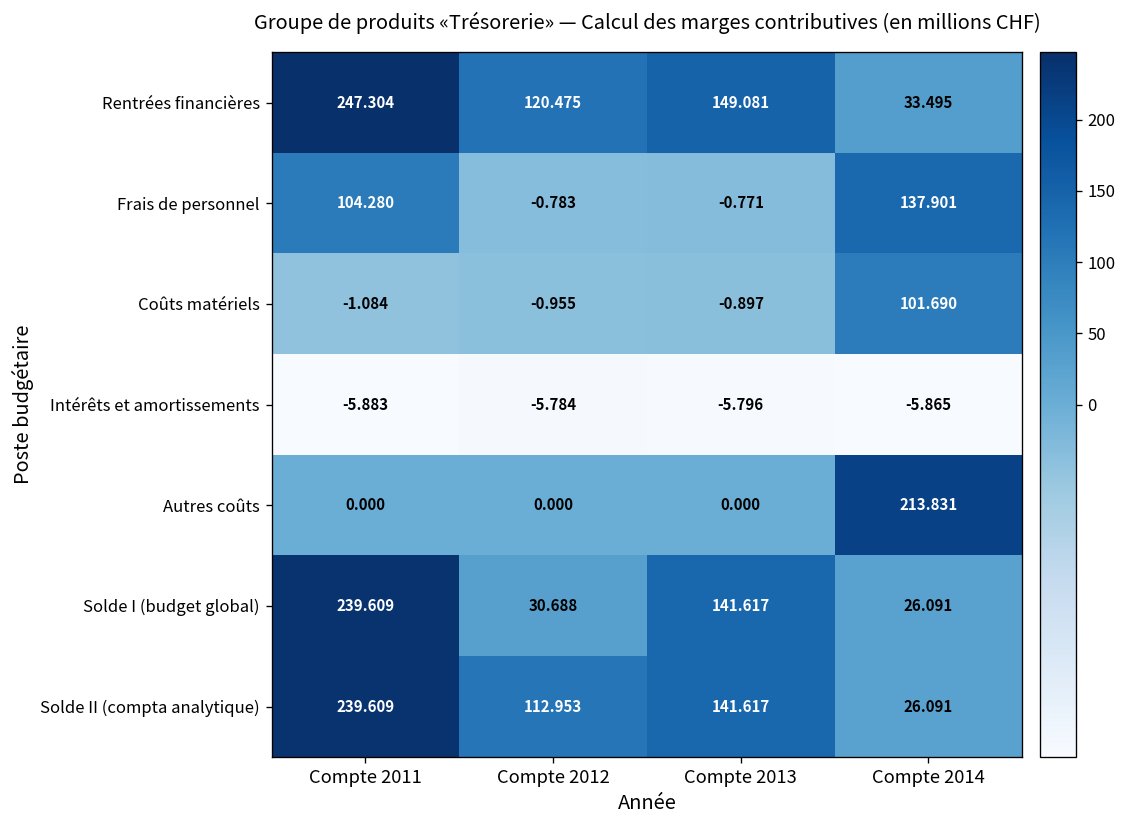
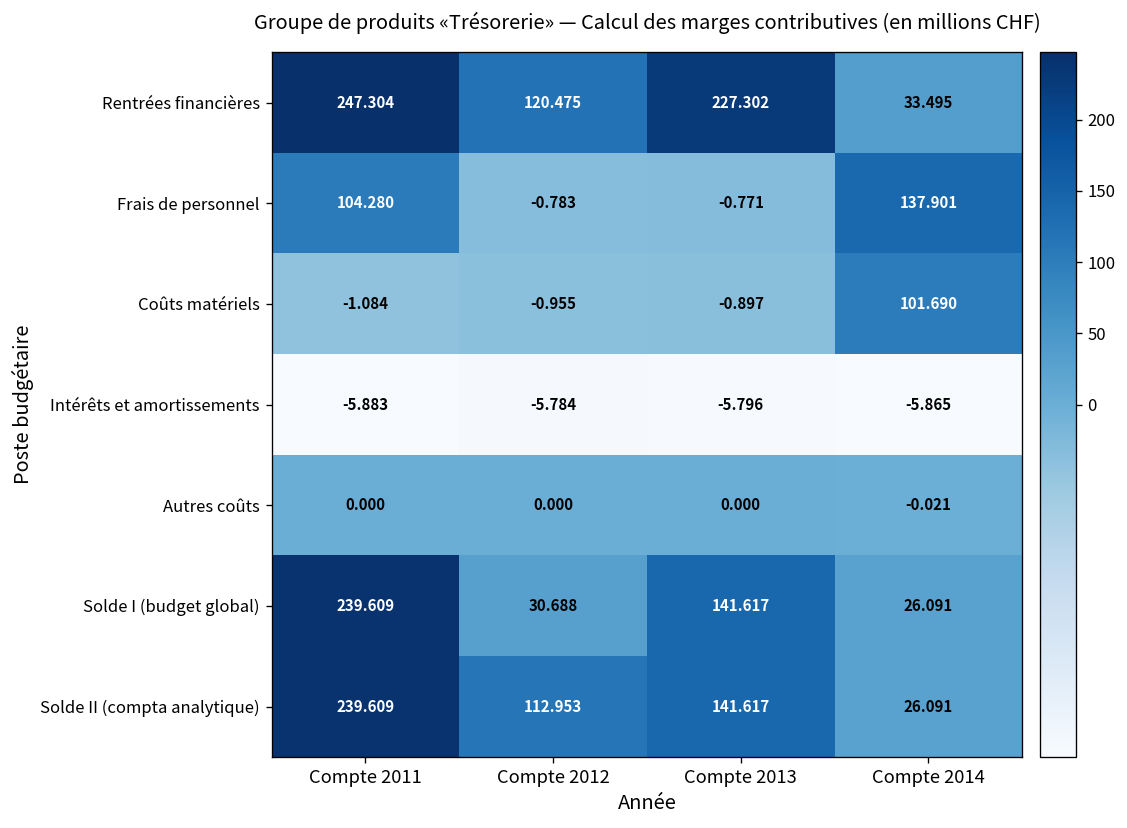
Rentrées financières, Compte 2013: 149.081 -> 227.302
Autres coûts, Compte 2014: 213.831 -> -0.021
